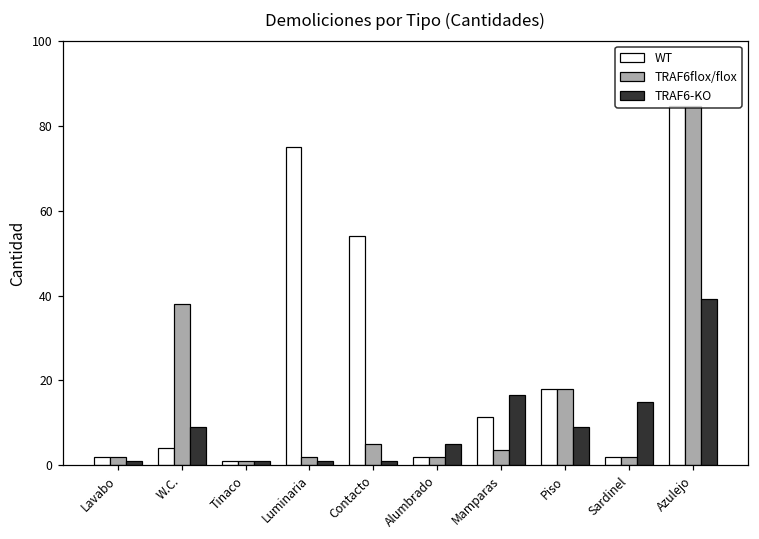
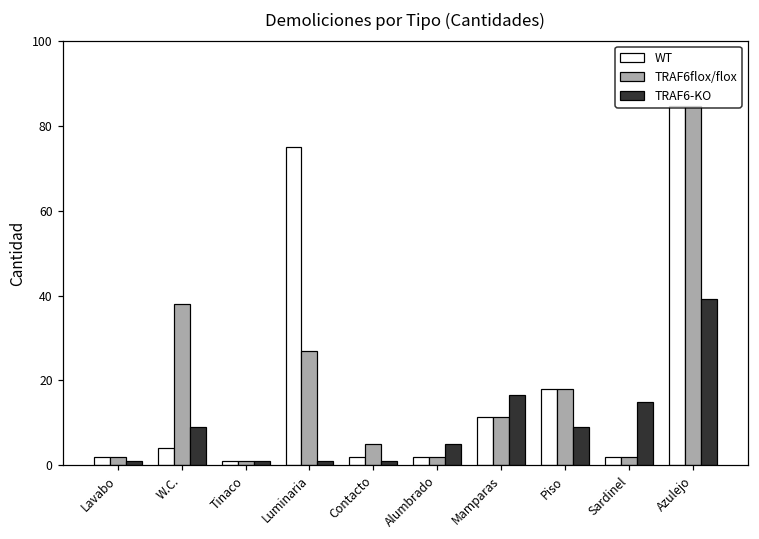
TRAF6flox/flox, Luminaria: 2 -> 27
WT, Contacto: 54 -> 2
TRAF6flox/flox, Mamparas: 4 -> 11
